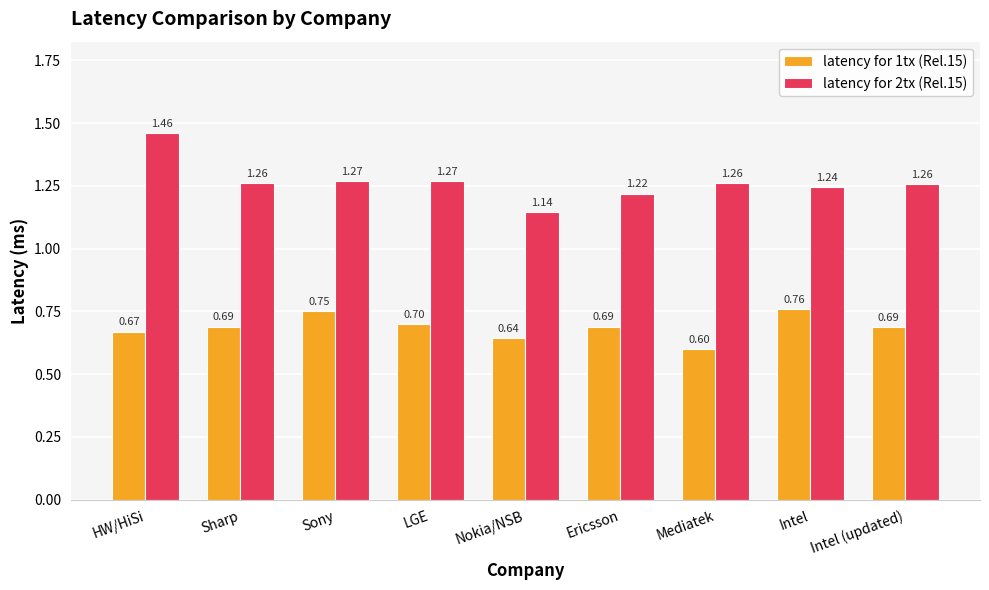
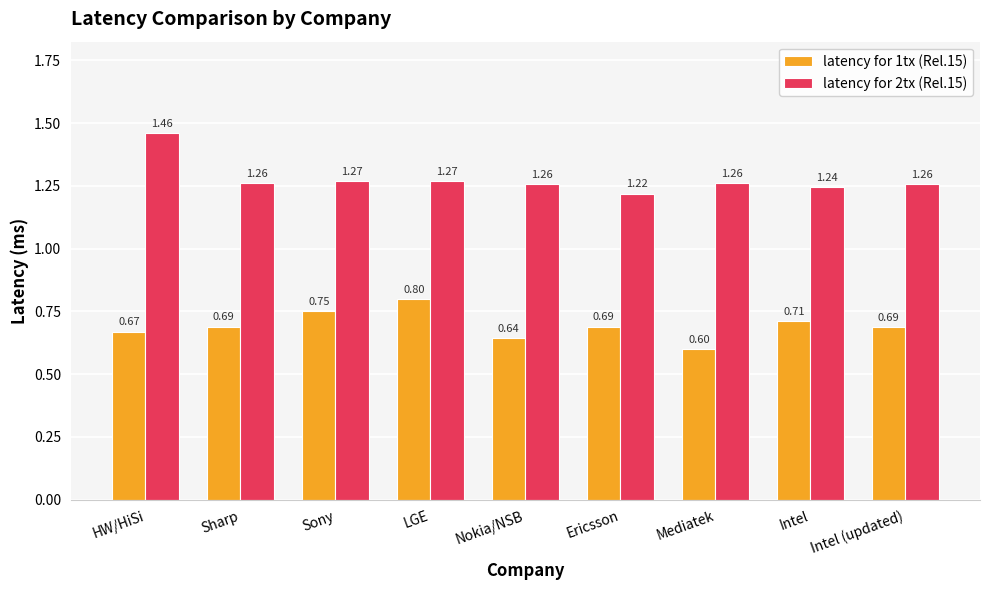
latency for 1tx (Rel.15), LGE: 0.70 -> 0.80
latency for 2tx (Rel.15), Nokia/NSB: 1.14 -> 1.26
latency for 1tx (Rel.15), Intel: 0.76 -> 0.71
